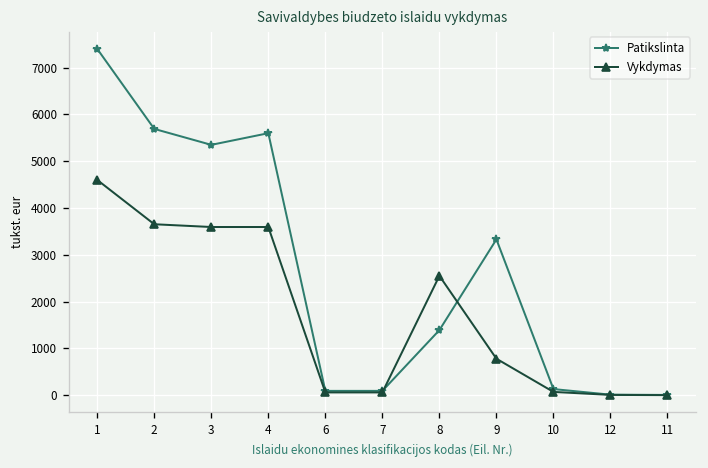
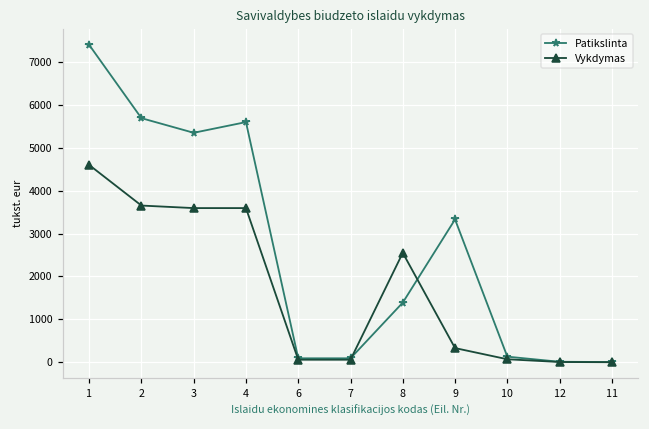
Vykdymas, 9: 800 -> 300
